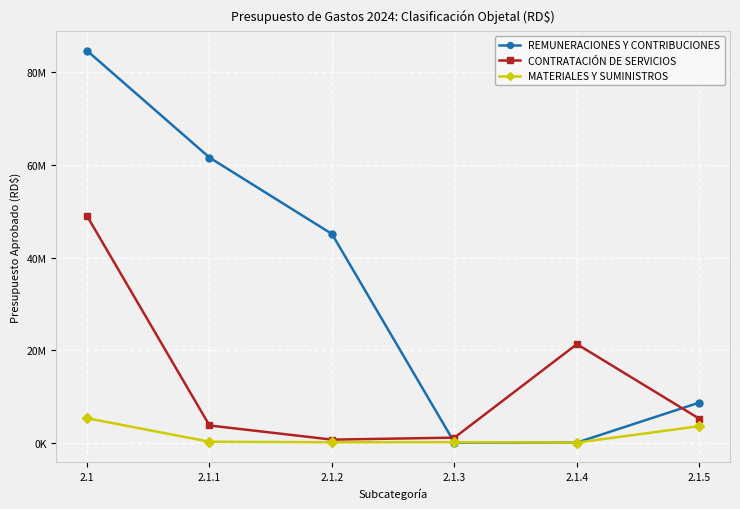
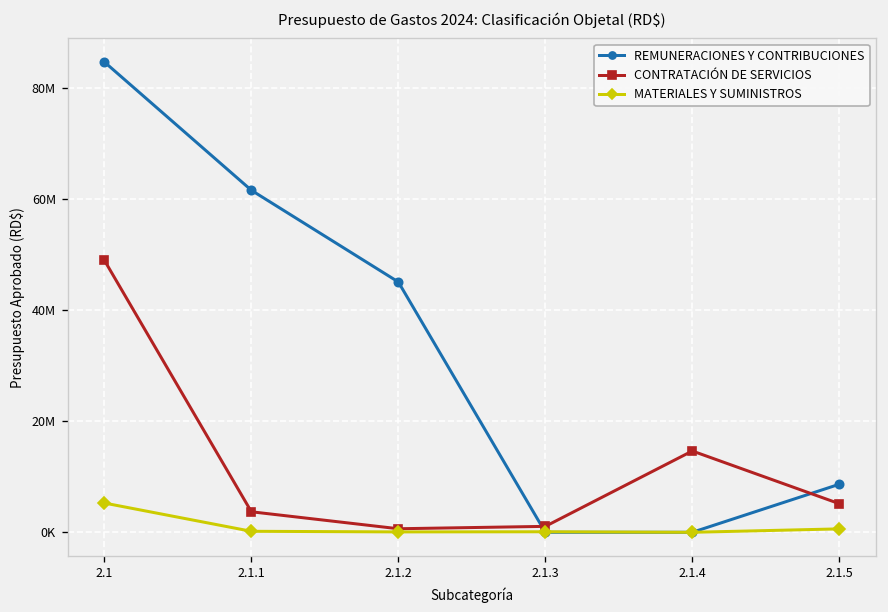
CONTRATACIÓN DE SERVICIOS, 2.1.4: 21000000 -> 15000000
MATERIALES Y SUMINISTROS, 2.1.5: 4000000 -> 1000000
